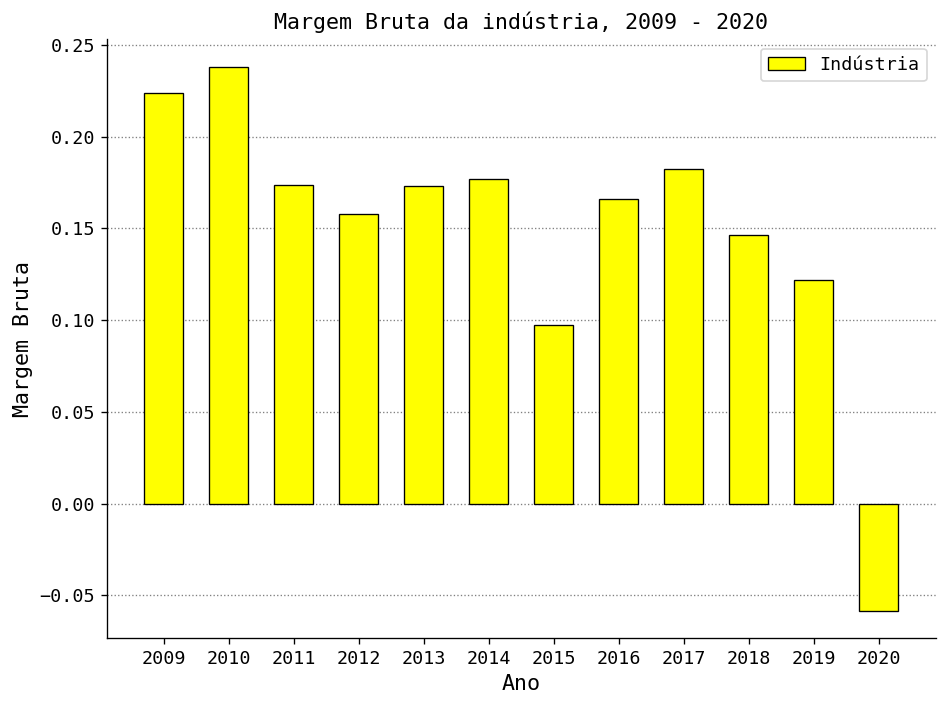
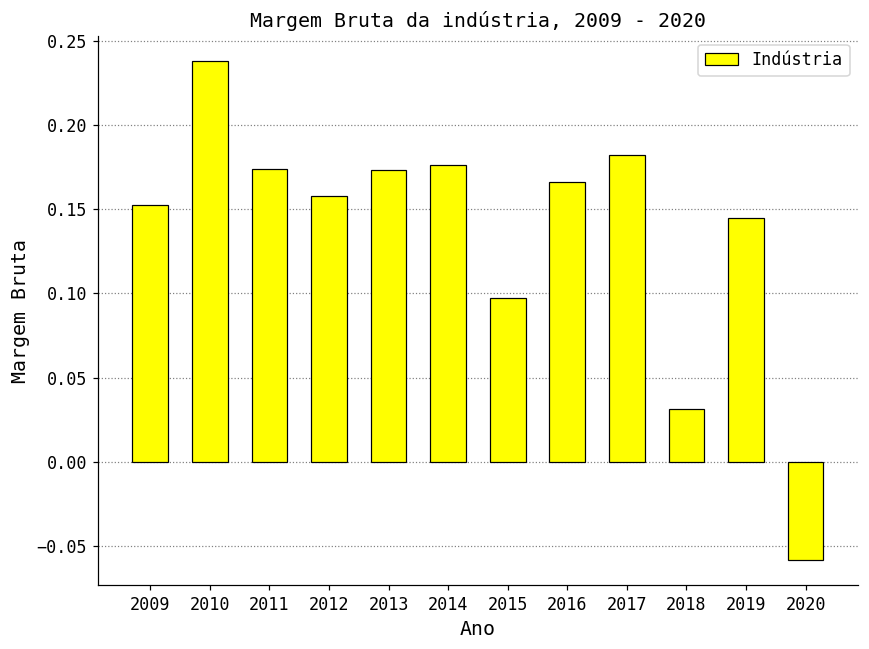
2009: 0.224 -> 0.152
2018: 0.146 -> 0.031
2019: 0.122 -> 0.145
